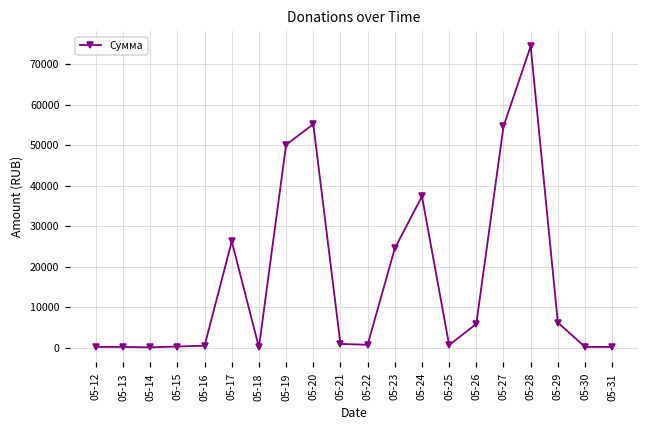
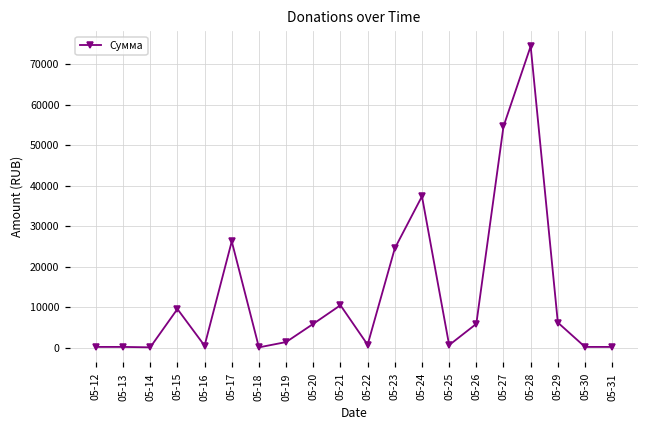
05-15: 0 -> 10000
05-19: 50000 -> 1000
05-20: 55000 -> 6000
05-21: 1000 -> 11000
